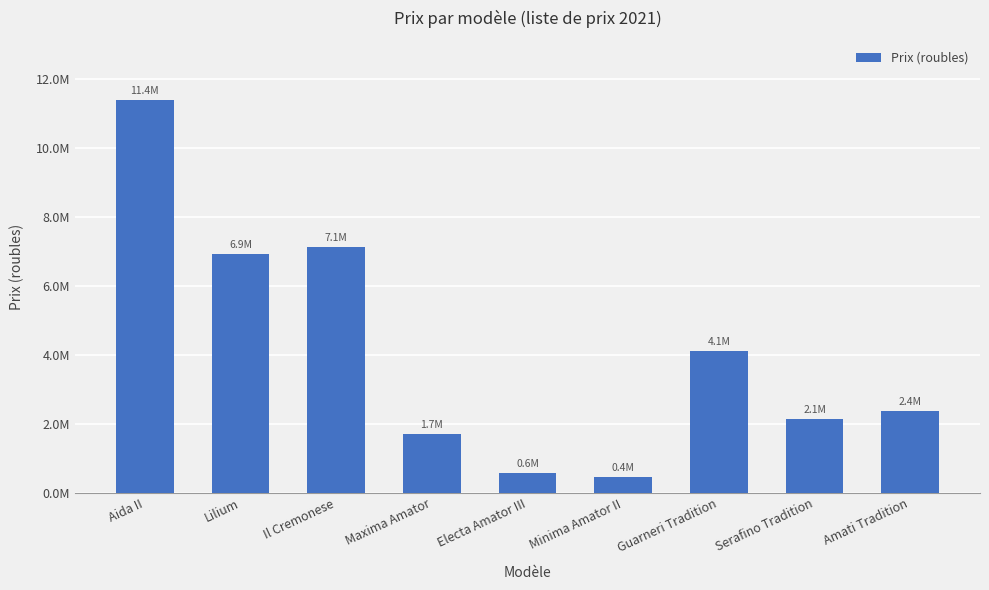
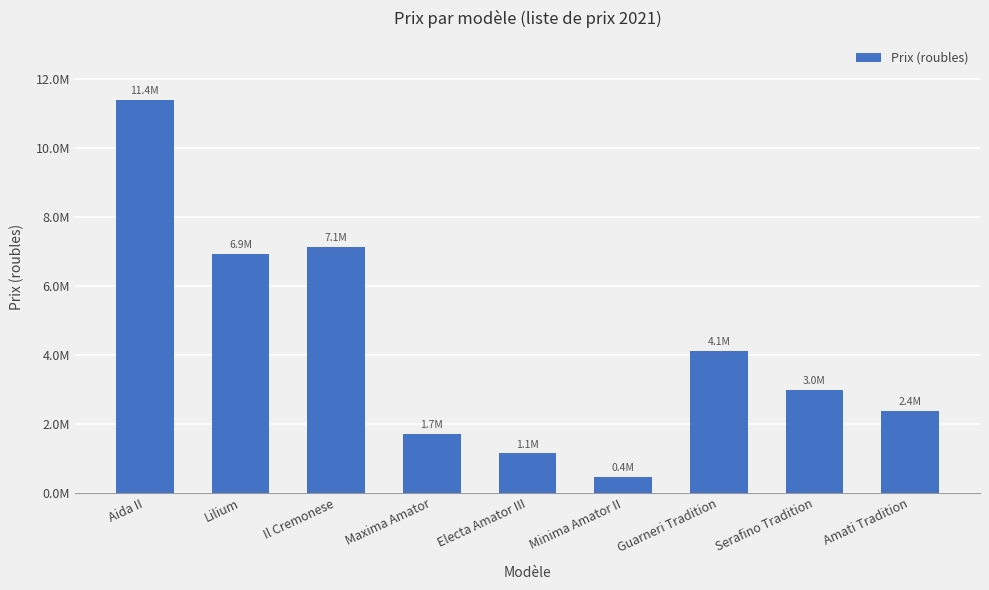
Electa Amator III: 0.6M -> 1.1M
Serafino Tradition: 2.1M -> 3.0M
